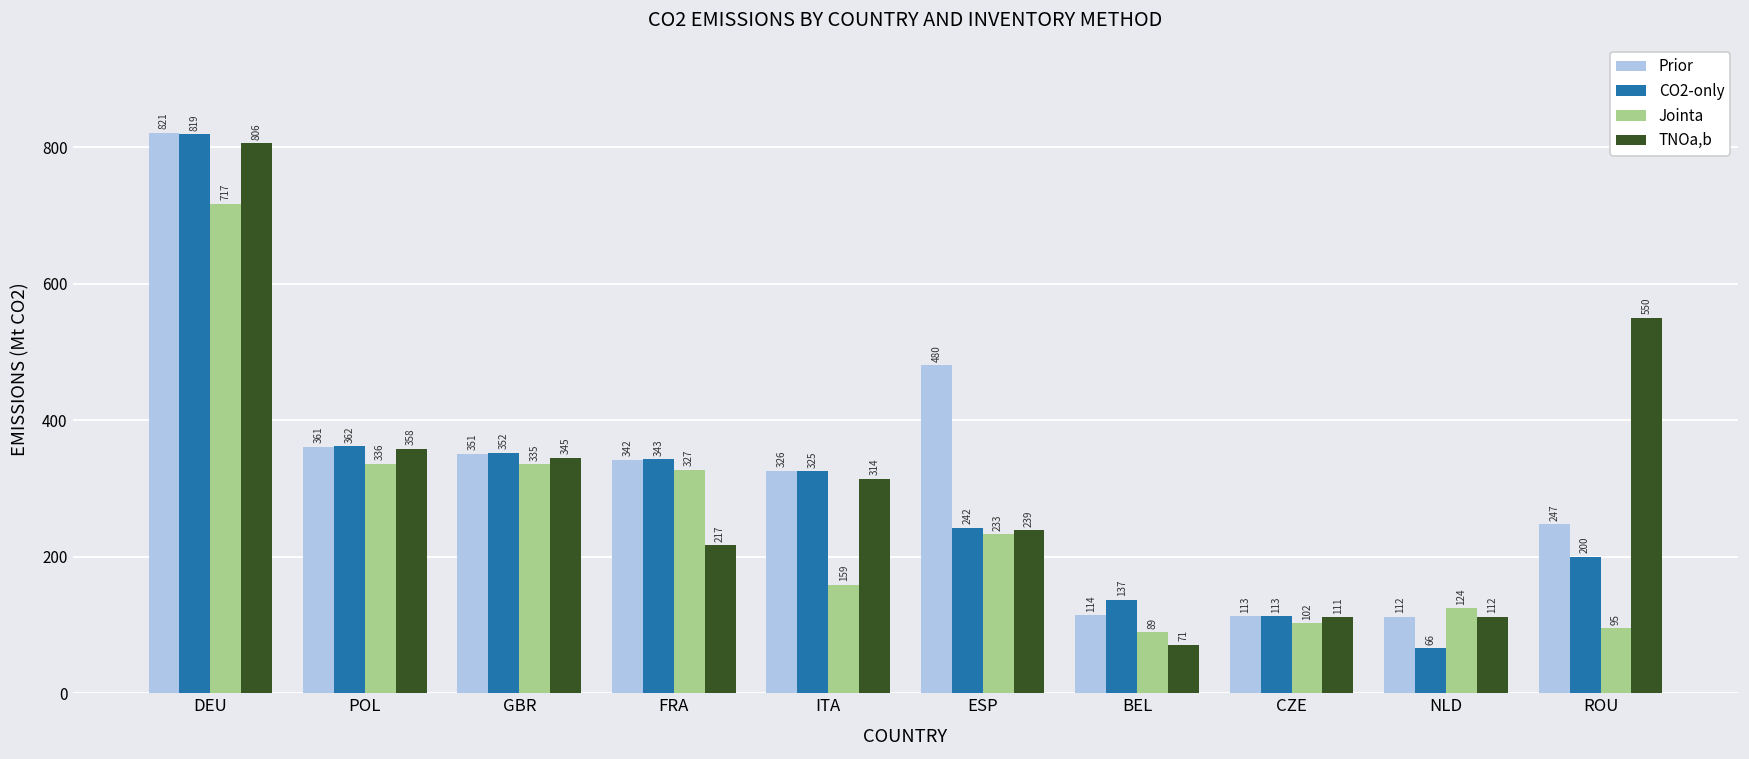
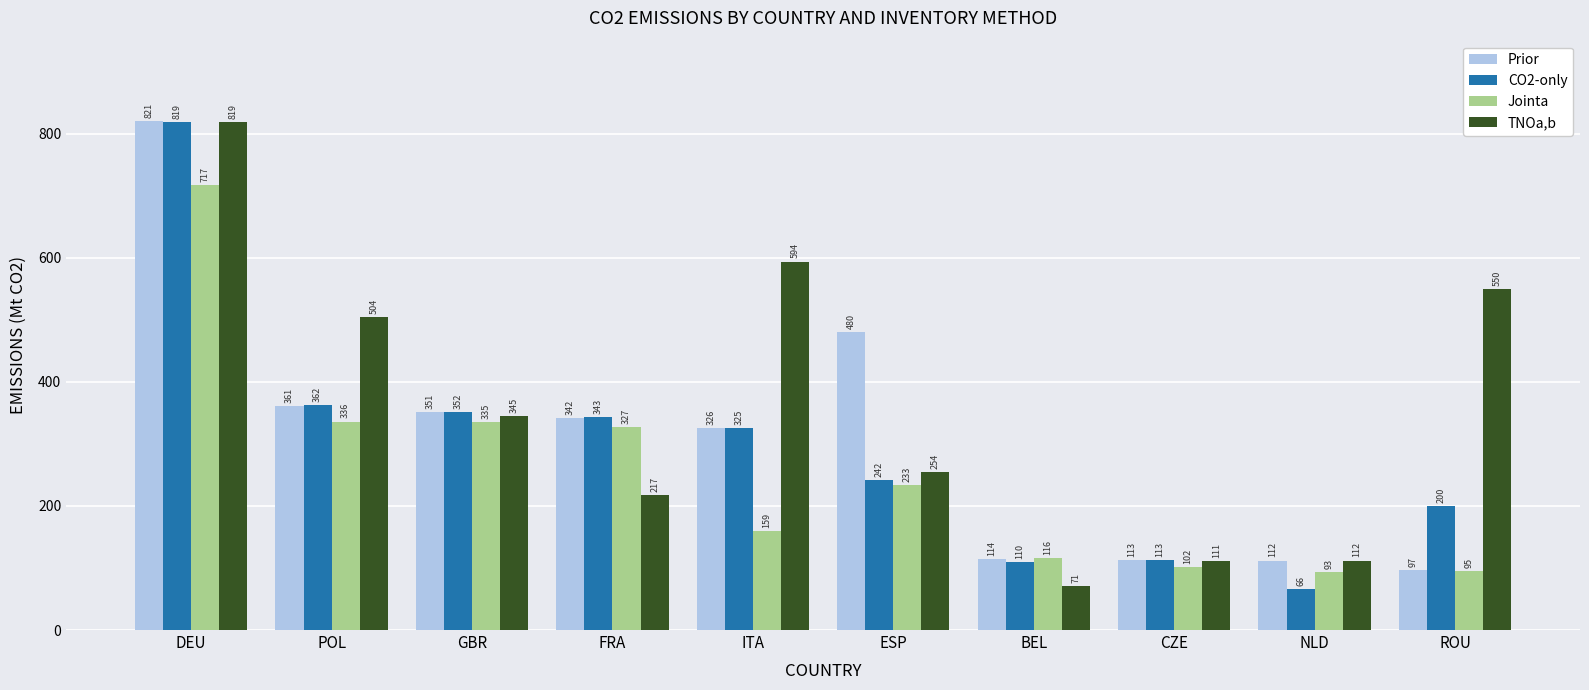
TNOa,b, DEU: 806 -> 819
TNOa,b, POL: 358 -> 504
TNOa,b, ITA: 314 -> 594
TNOa,b, ESP: 239 -> 254
CO2-only, BEL: 137 -> 110
Jointa, BEL: 89 -> 116
Jointa, NLD: 124 -> 93
Prior, ROU: 247 -> 97
